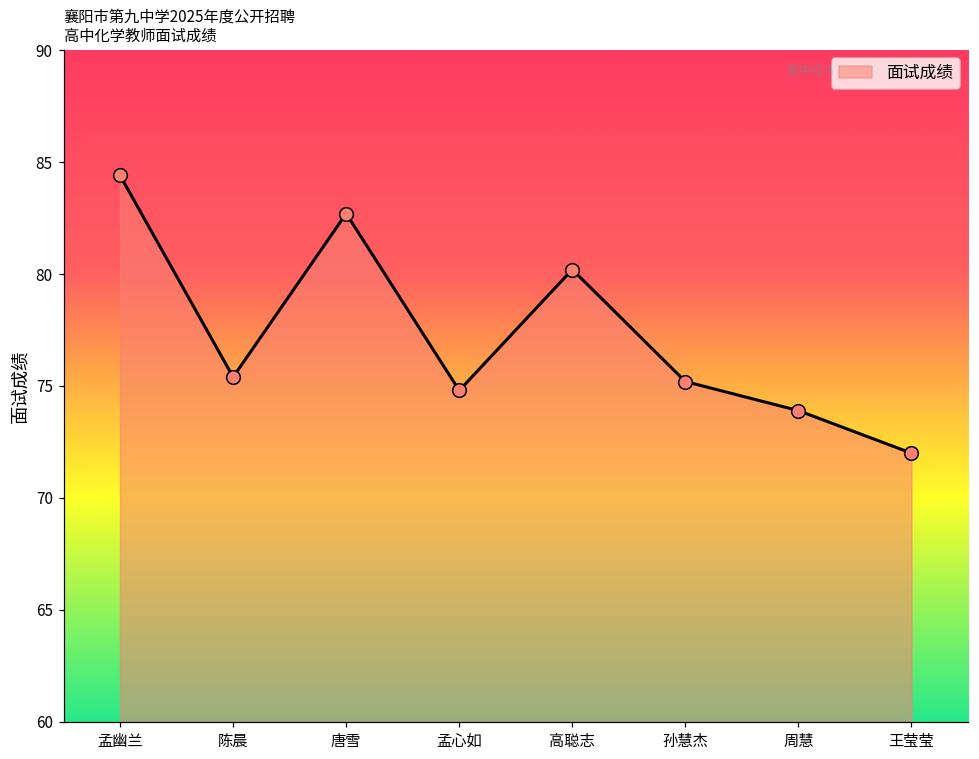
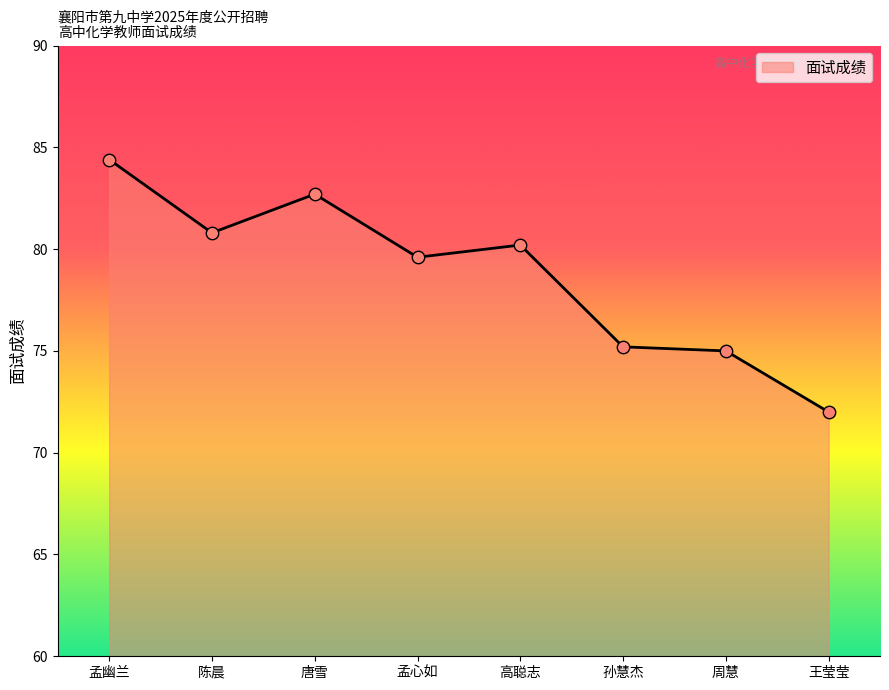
陈晨: 75.4 -> 80.8
孟心如: 74.8 -> 79.6
周慧: 73.9 -> 75.0
